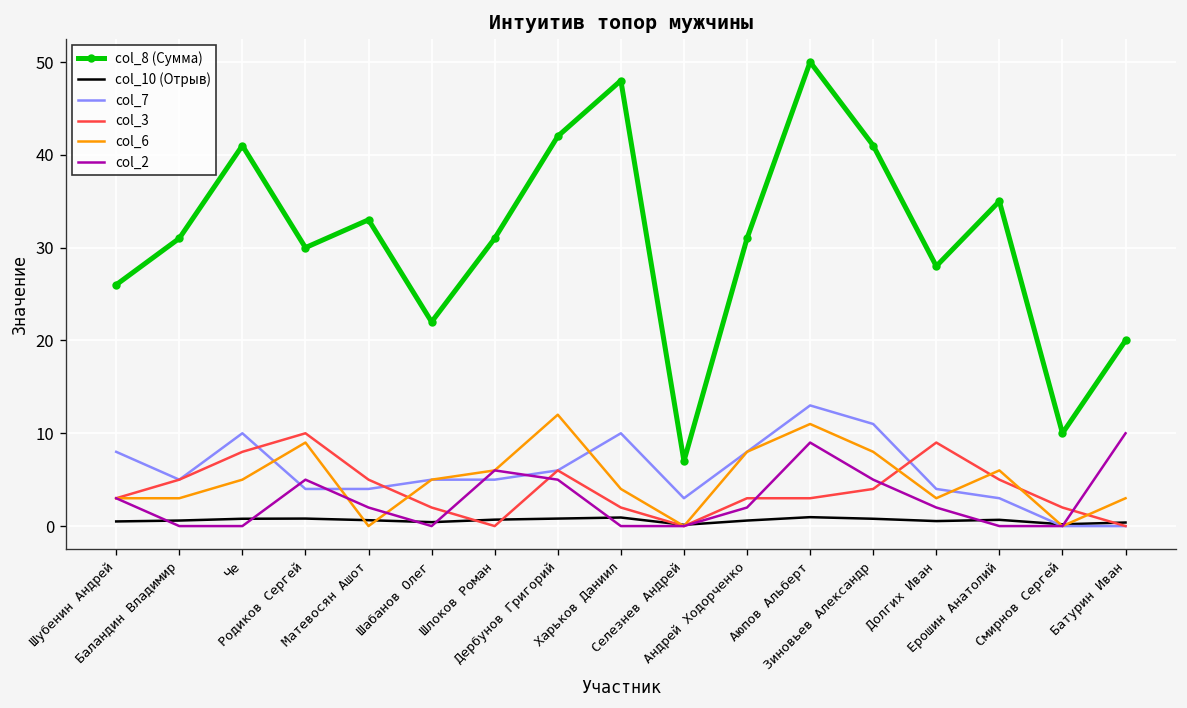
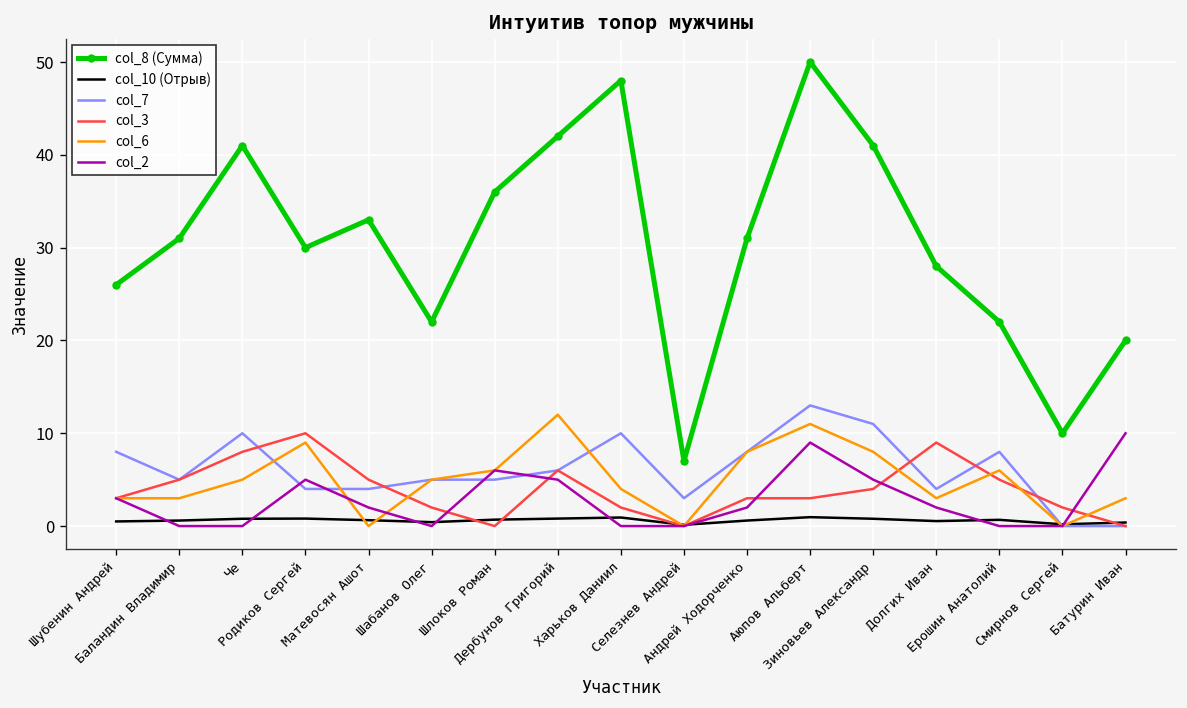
col_8 (Сумма), Шлоков Роман: 31 -> 36
col_8 (Сумма), Ерошин Анатолий: 35 -> 22
col_7, Ерошин Анатолий: 3 -> 8
